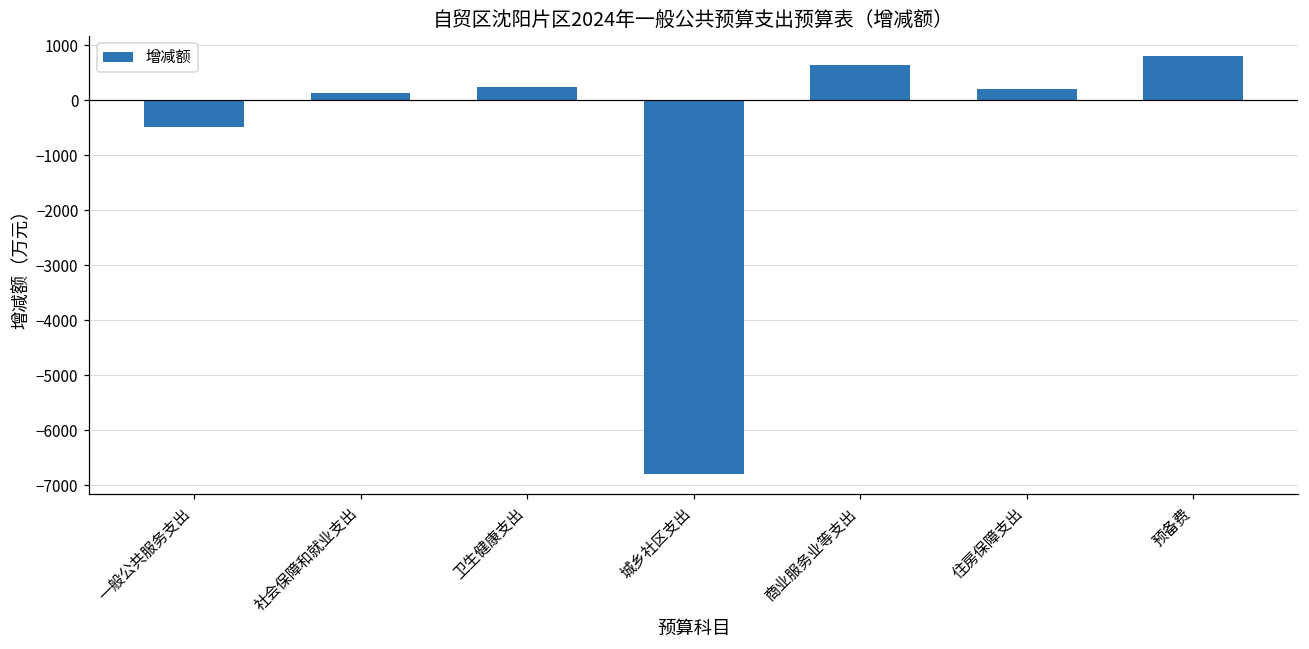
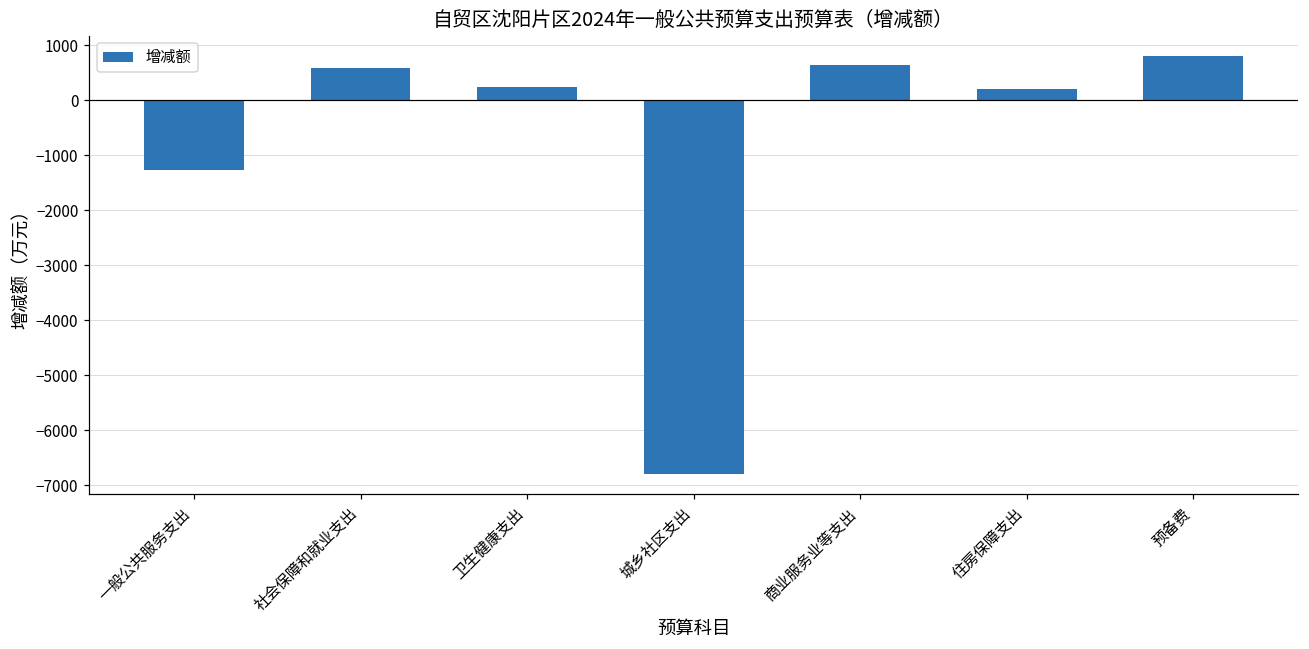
一般公共服务支出: -500 -> -1300
社会保障和就业支出: 100 -> 600
